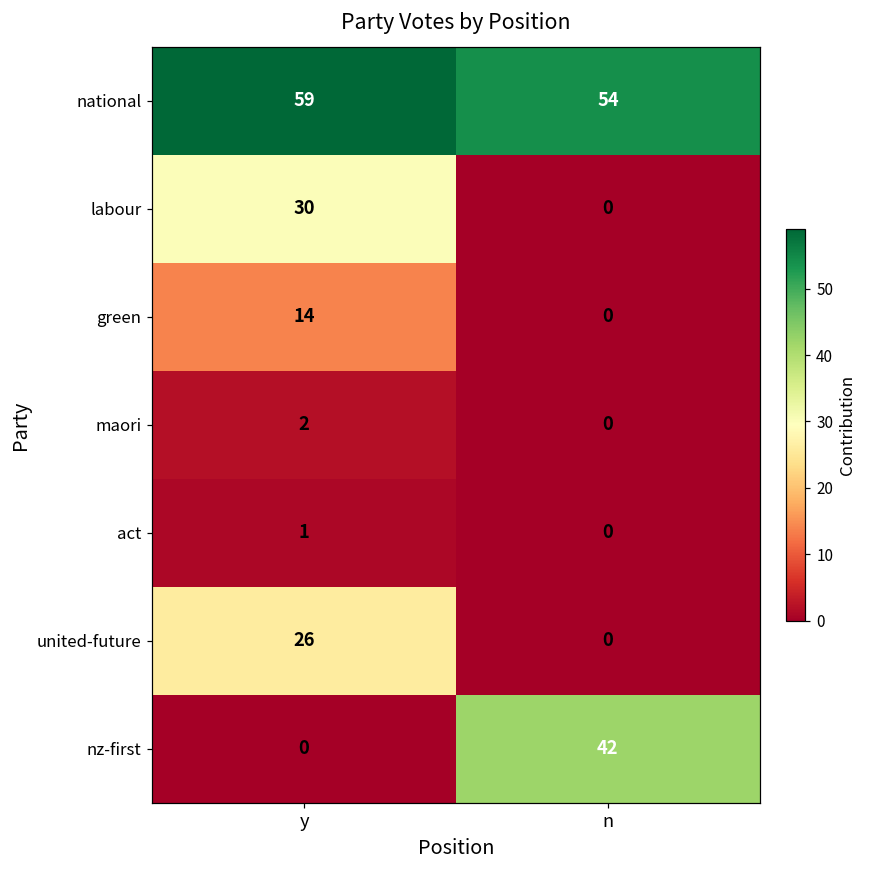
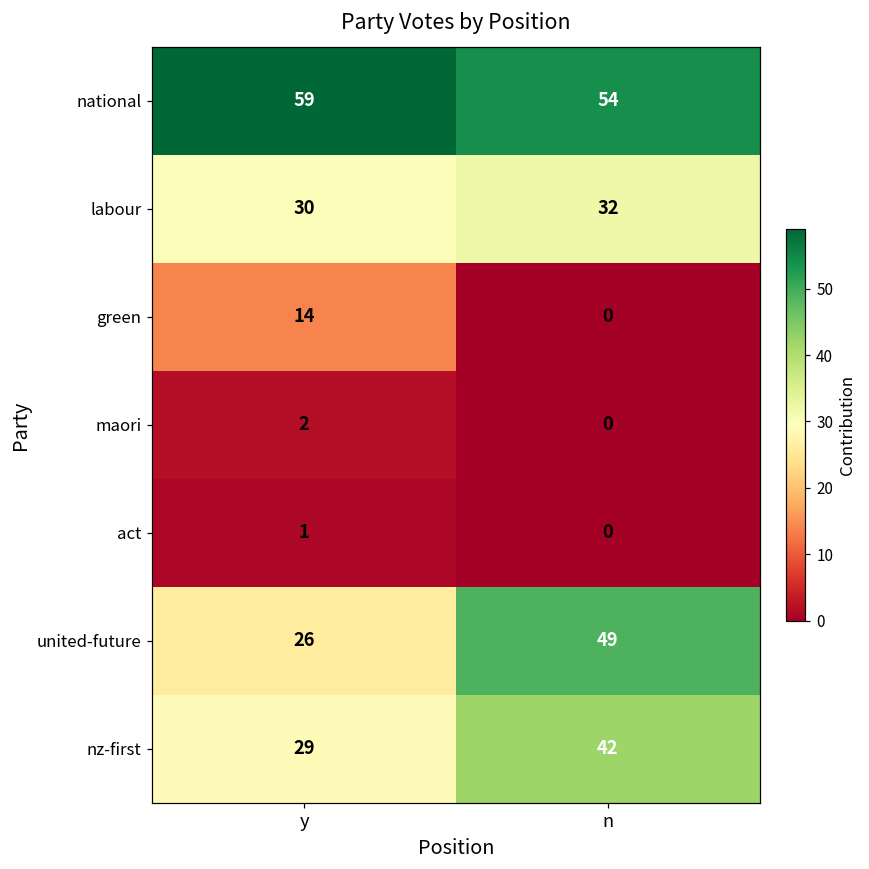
labour, n: 0 -> 32
united-future, n: 0 -> 49
nz-first, y: 0 -> 29
